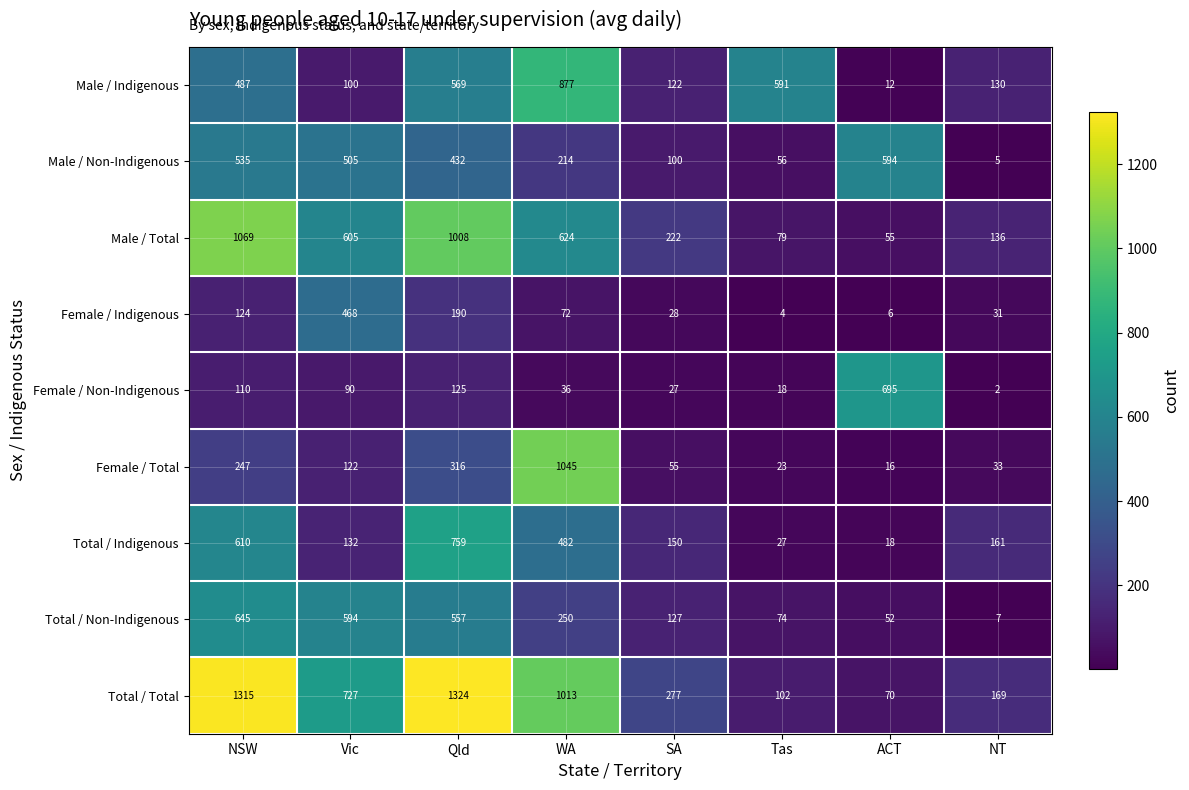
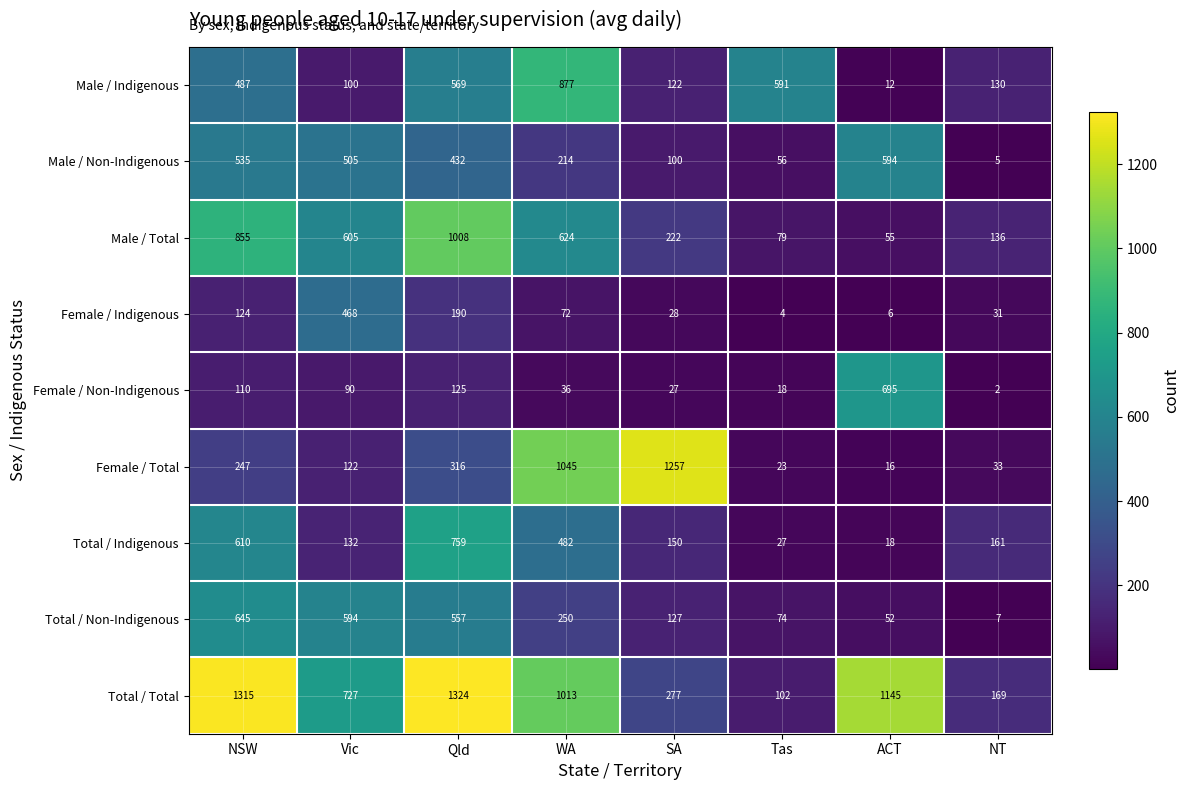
Male / Total, NSW: 1069 -> 855
Female / Total, SA: 55 -> 1257
Total / Total, ACT: 70 -> 1145
